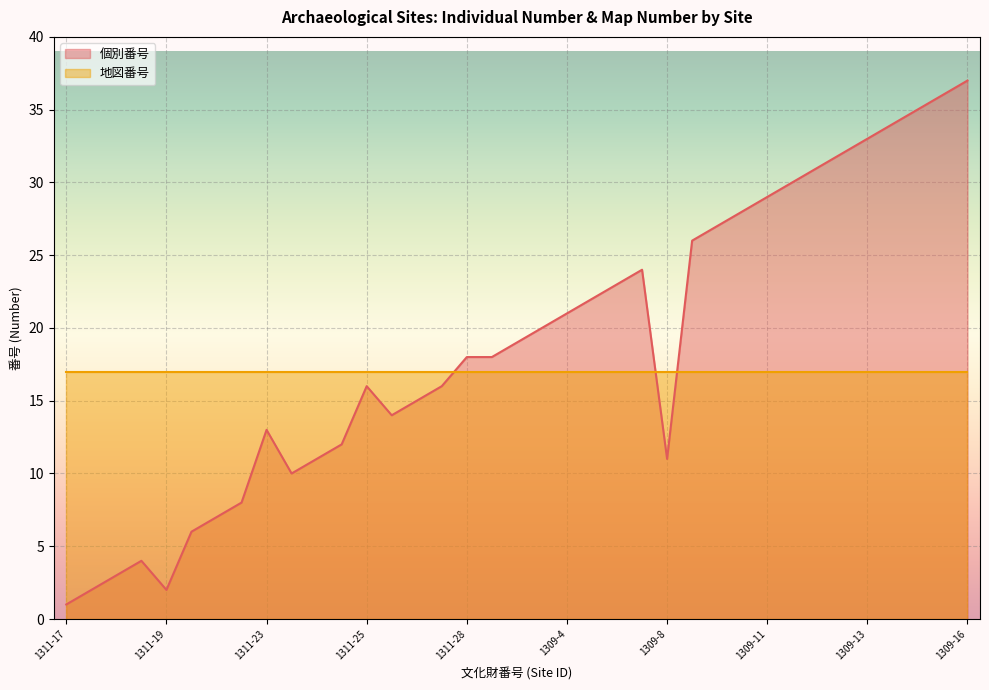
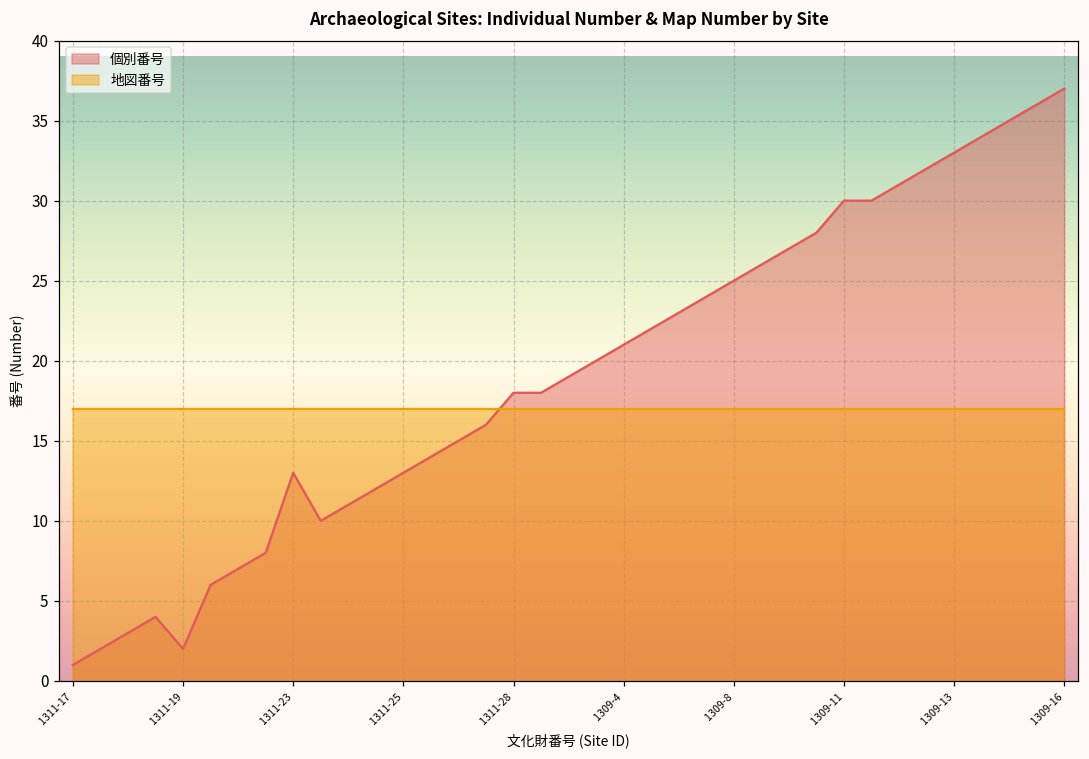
個別番号, 1311-25: 16 -> 13
個別番号, 1309-8: 11 -> 25
個別番号, 1309-11: 29 -> 30
